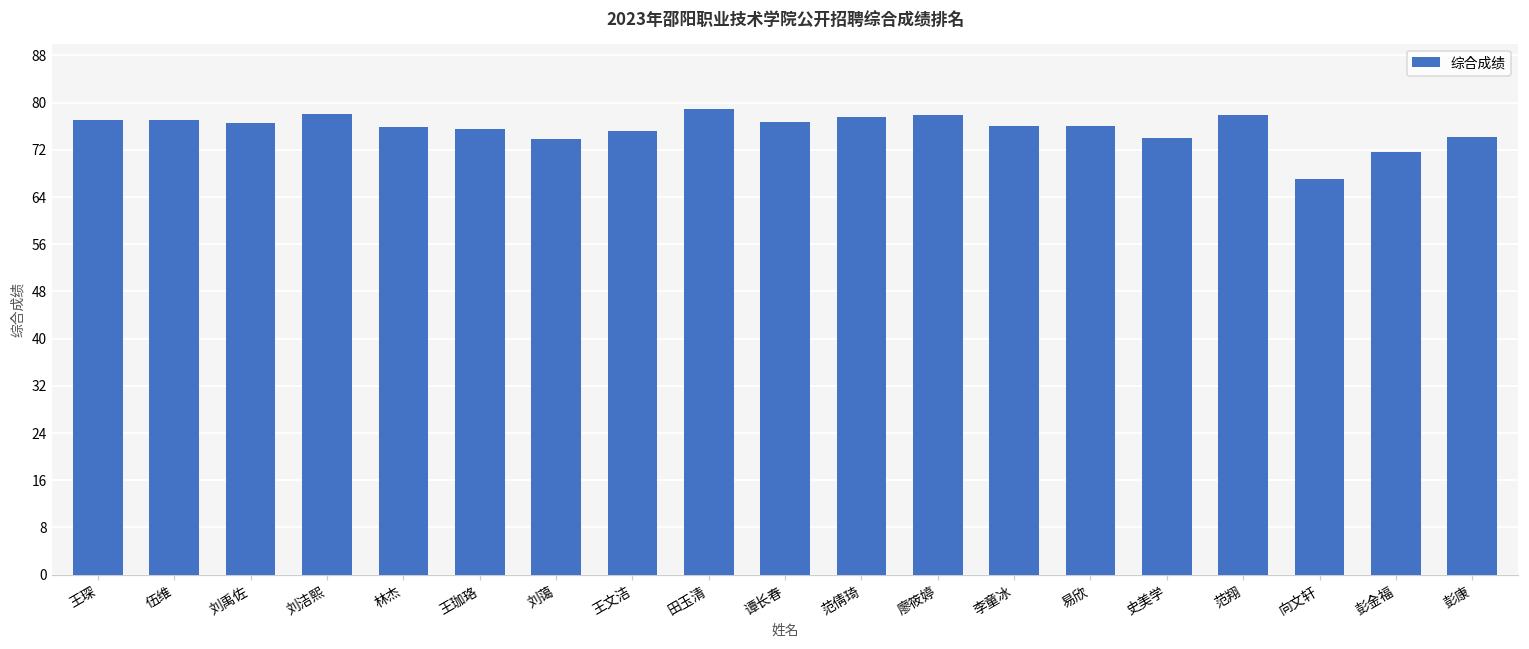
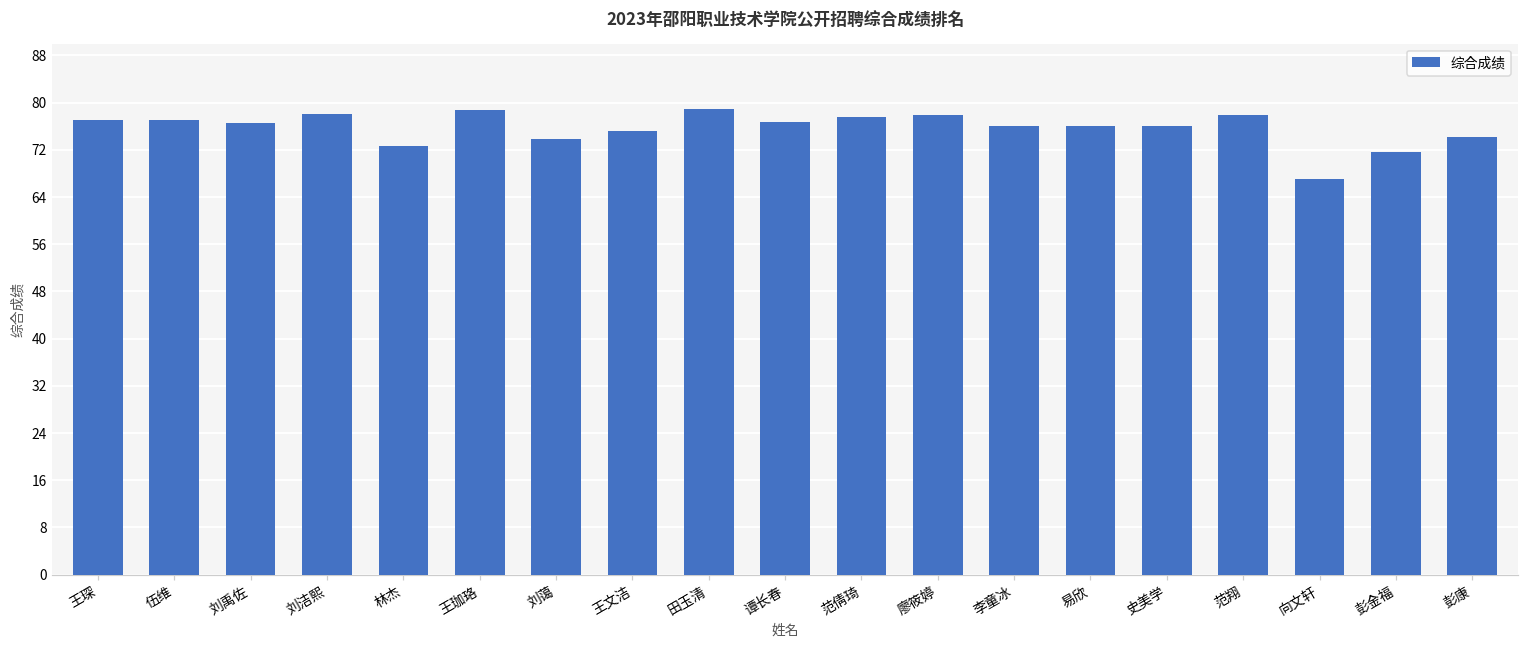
林杰: 76 -> 73
王珈珞: 76 -> 79
史美学: 74 -> 76
